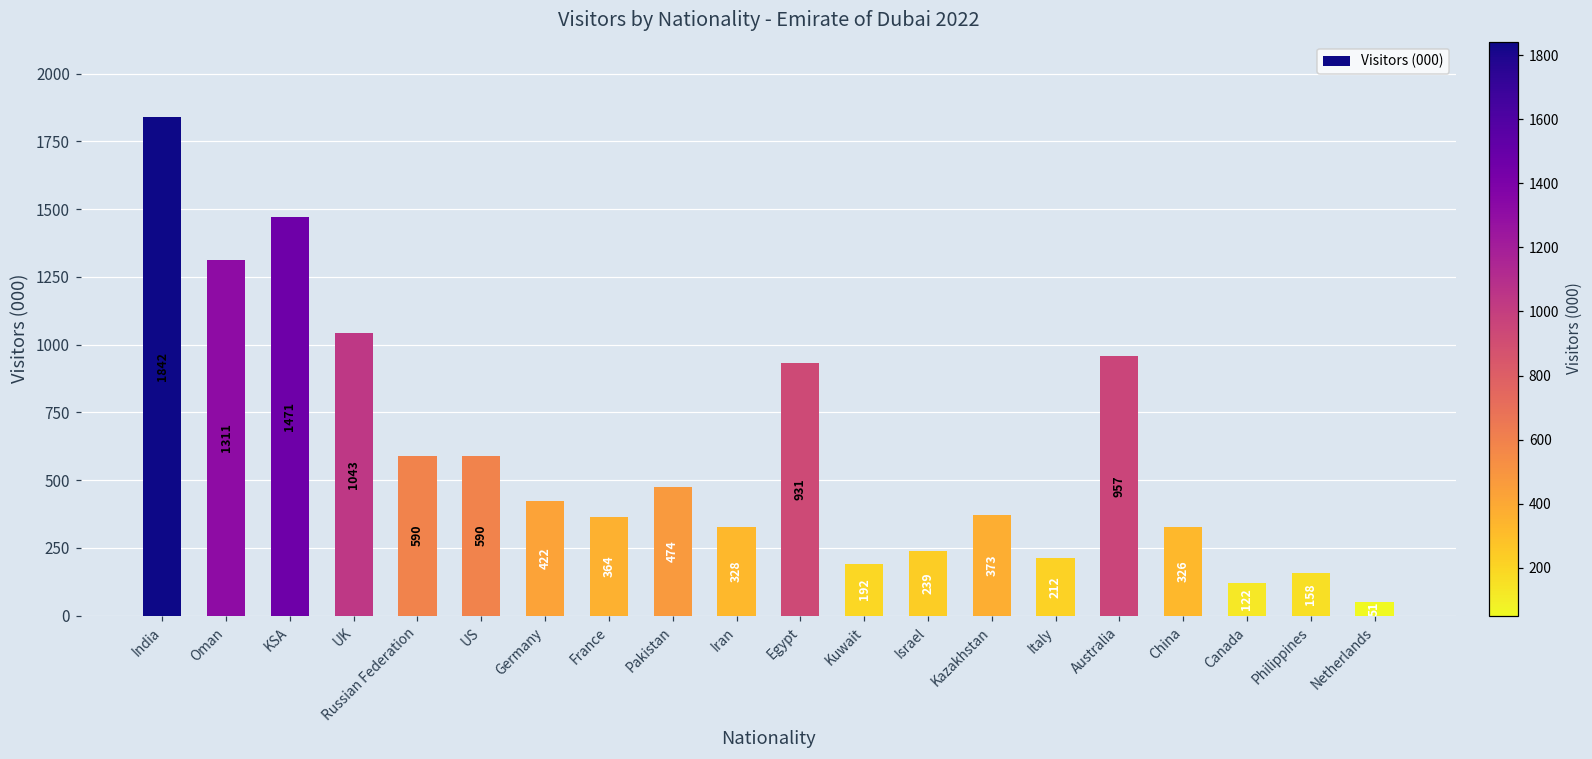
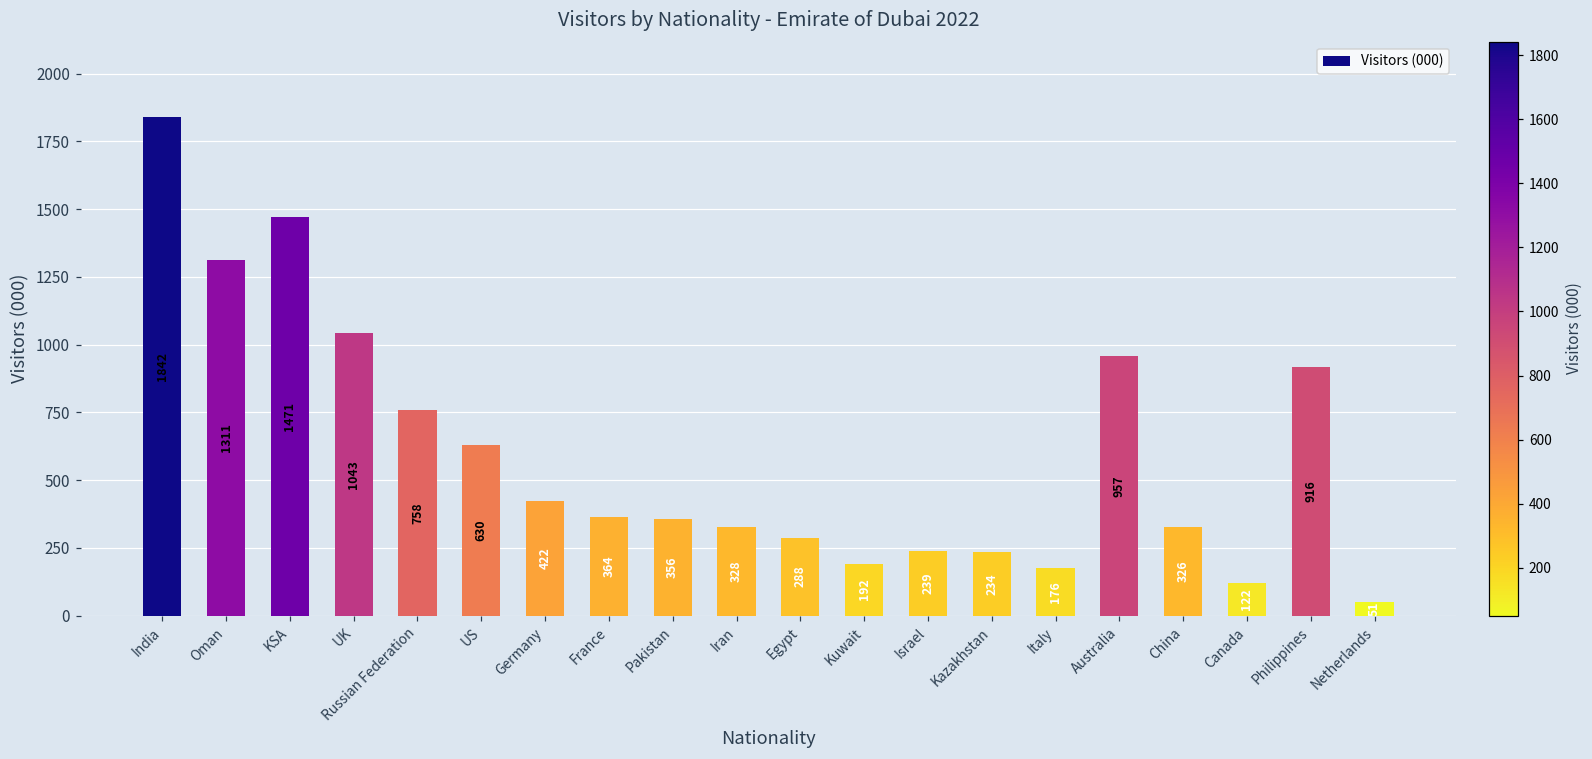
Russian Federation: 590 -> 758
US: 590 -> 630
Pakistan: 474 -> 356
Egypt: 931 -> 288
Kazakhstan: 373 -> 234
Italy: 212 -> 176
Philippines: 158 -> 916
